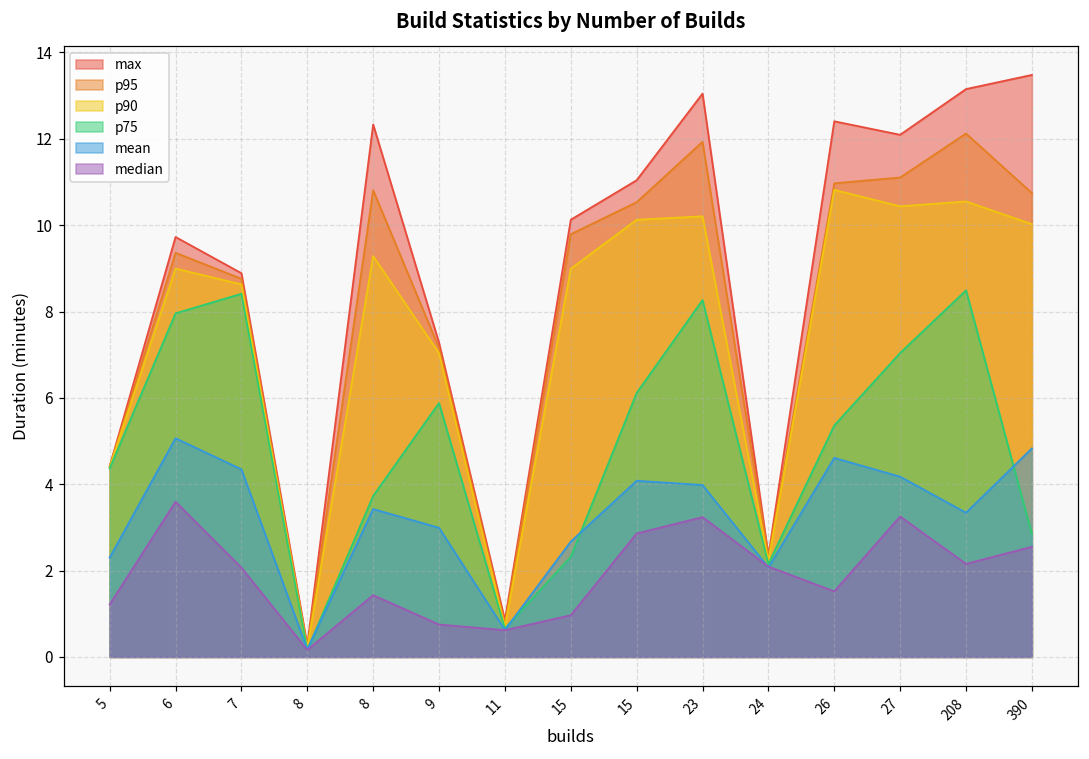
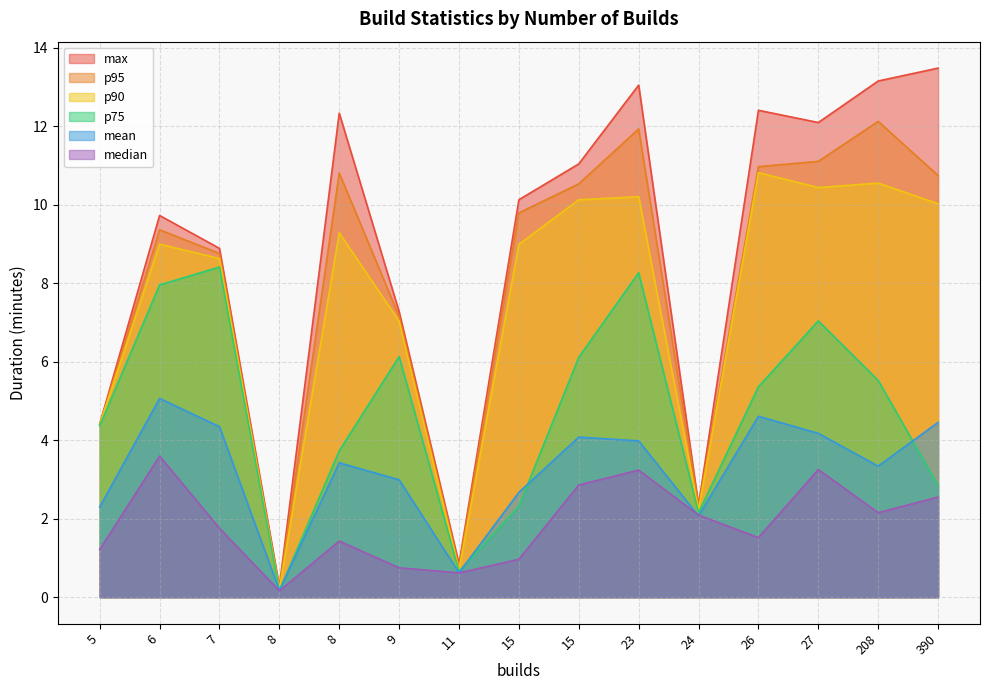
median, 7: 2.1 -> 1.8
p75, 9: 5.9 -> 6.1
p75, 208: 8.5 -> 5.5
mean, 390: 4.8 -> 4.5
